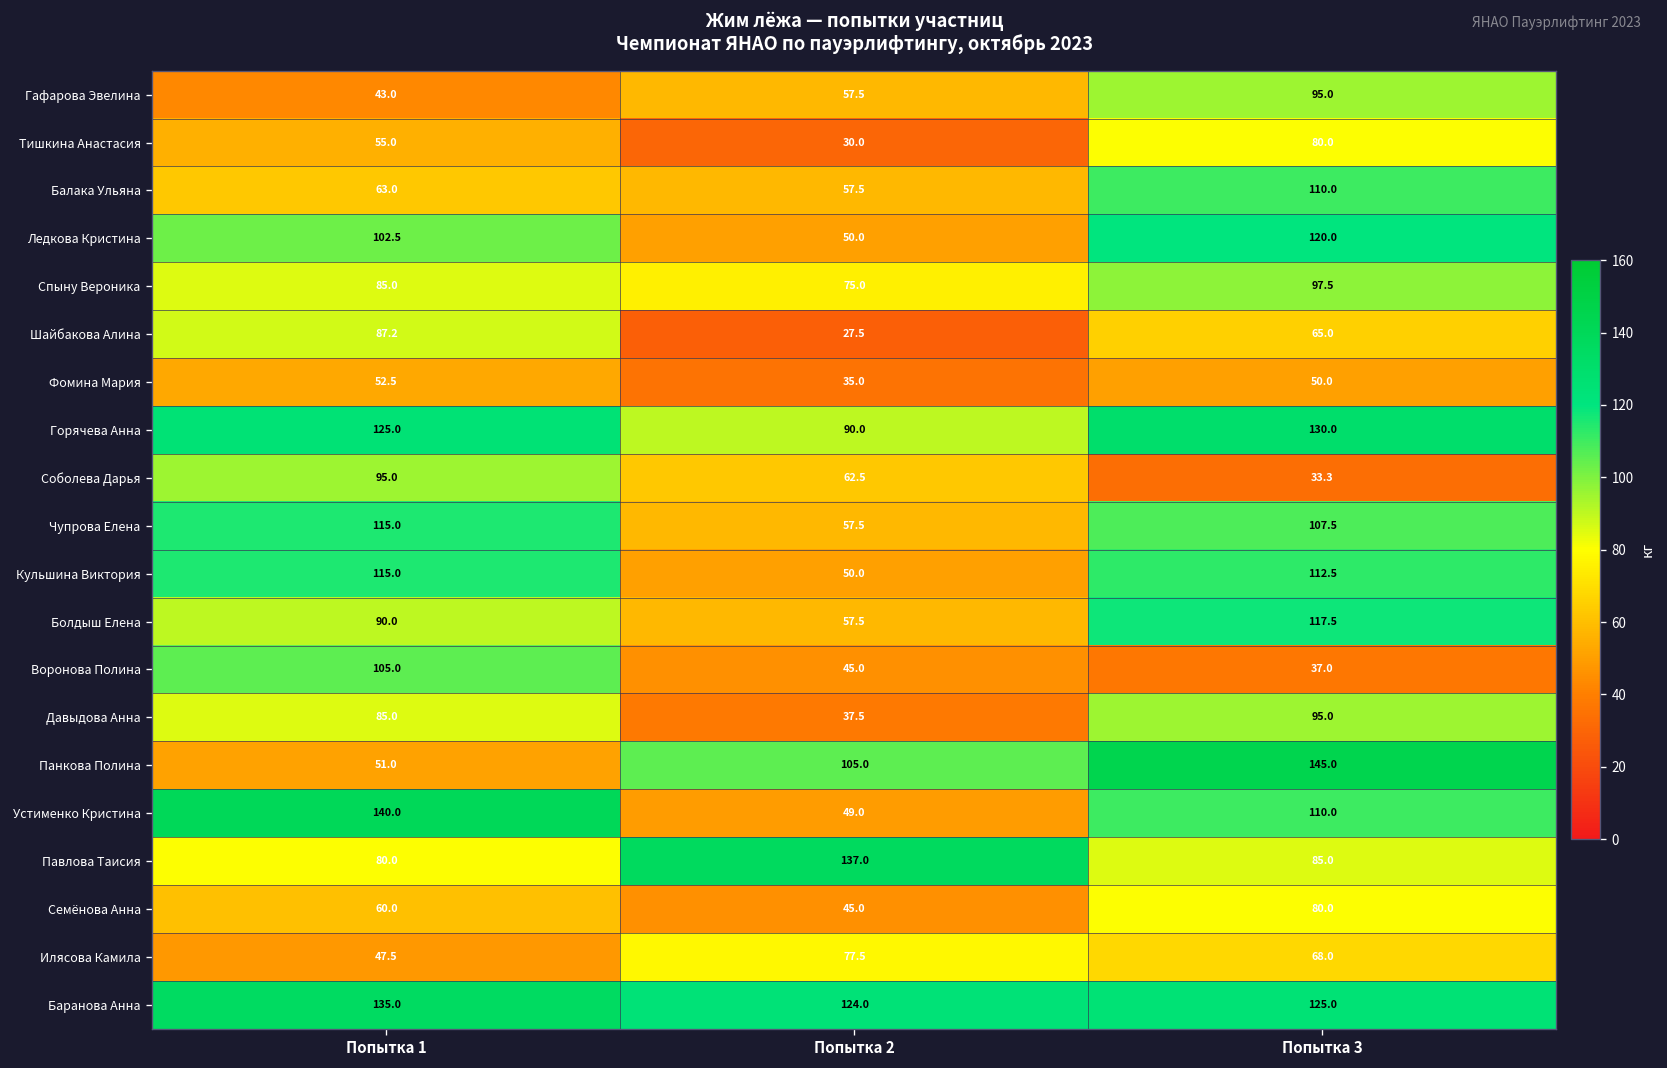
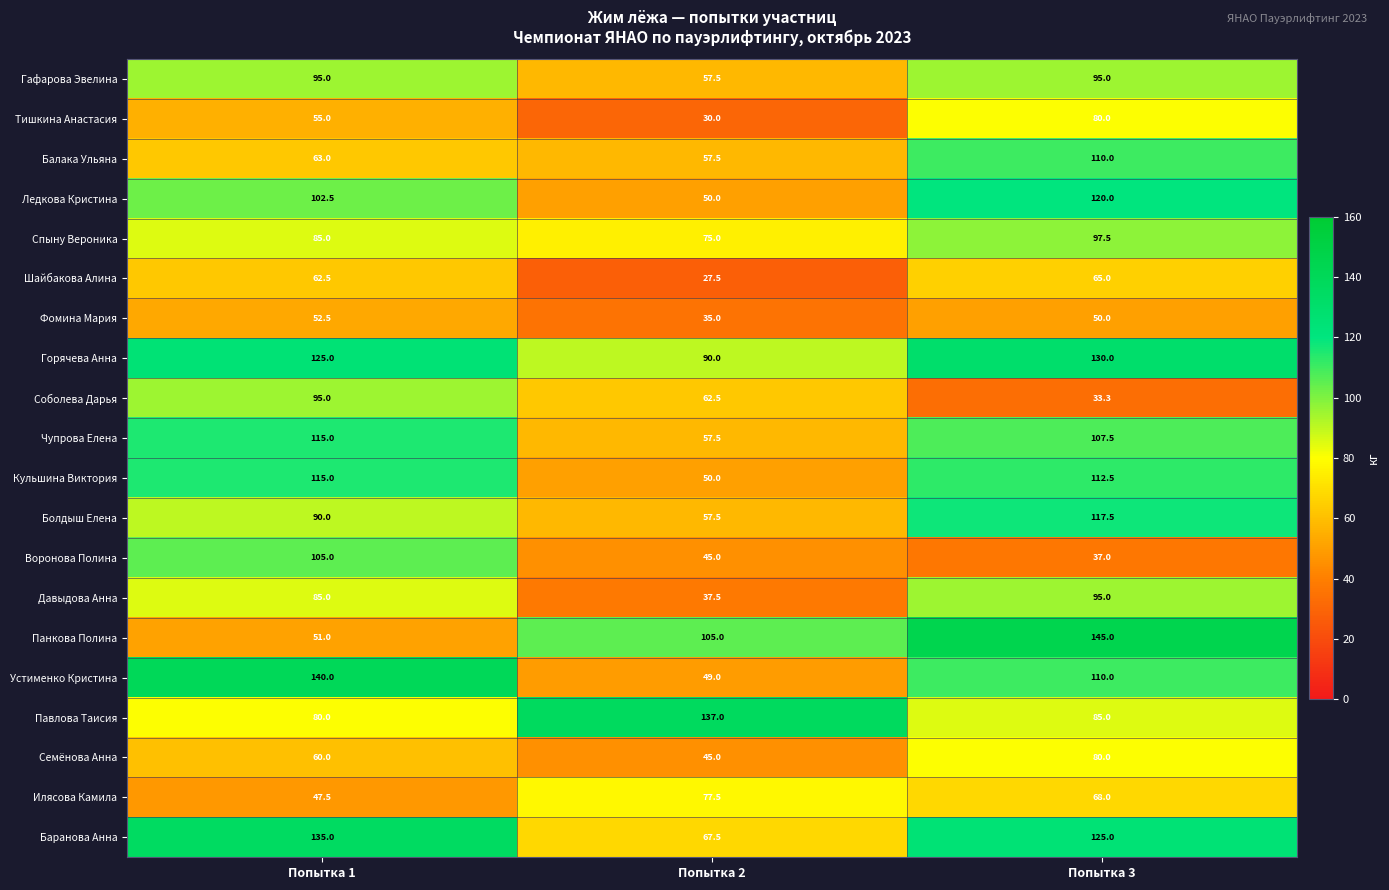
Гафарова Эвелина, Попытка 1: 43.0 -> 95.0
Шайбакова Алина, Попытка 1: 87.2 -> 62.5
Баранова Анна, Попытка 2: 124.0 -> 67.5
